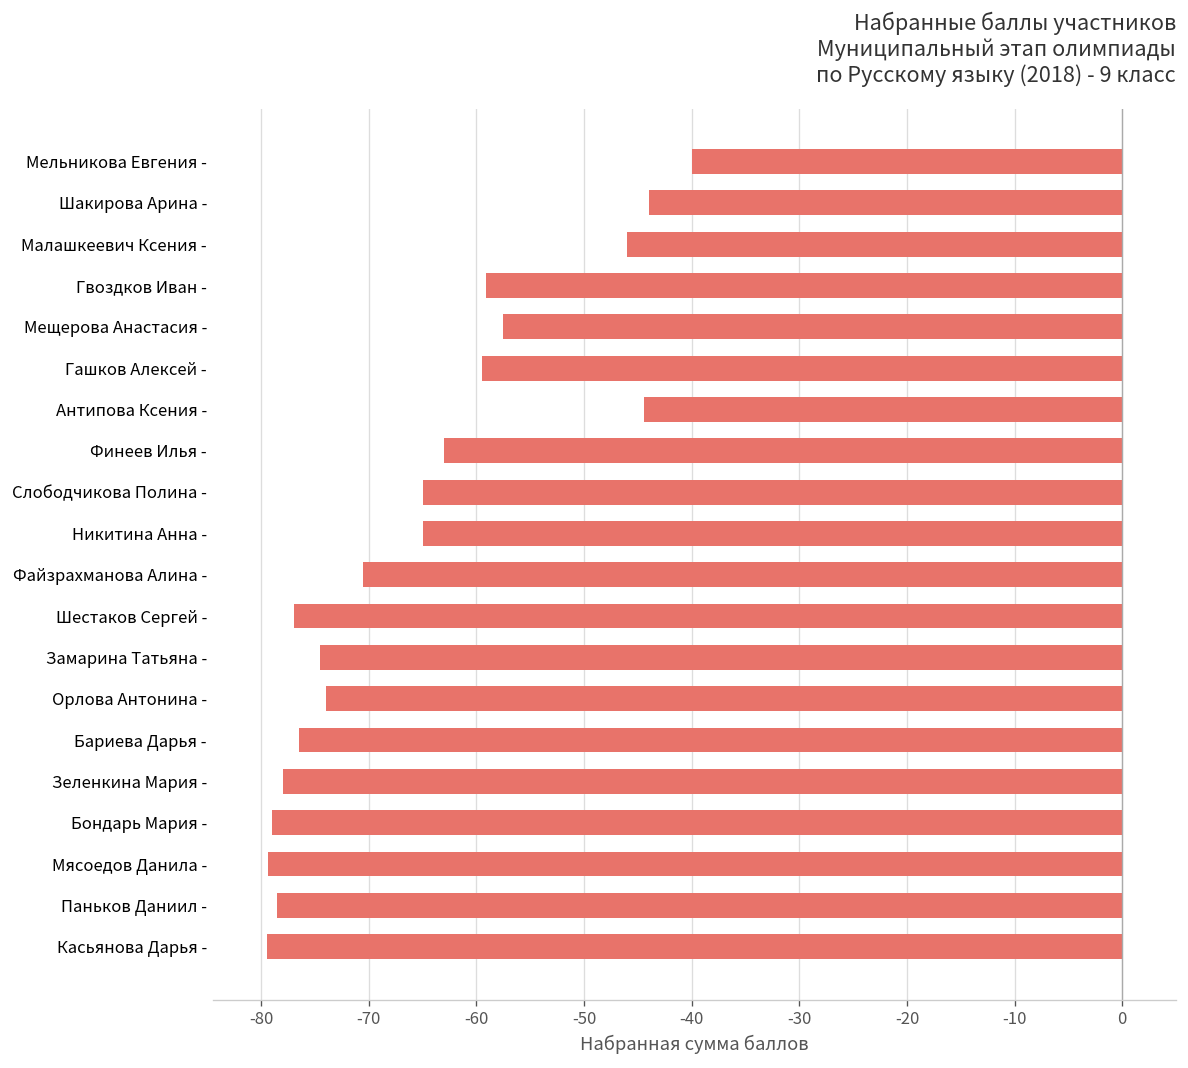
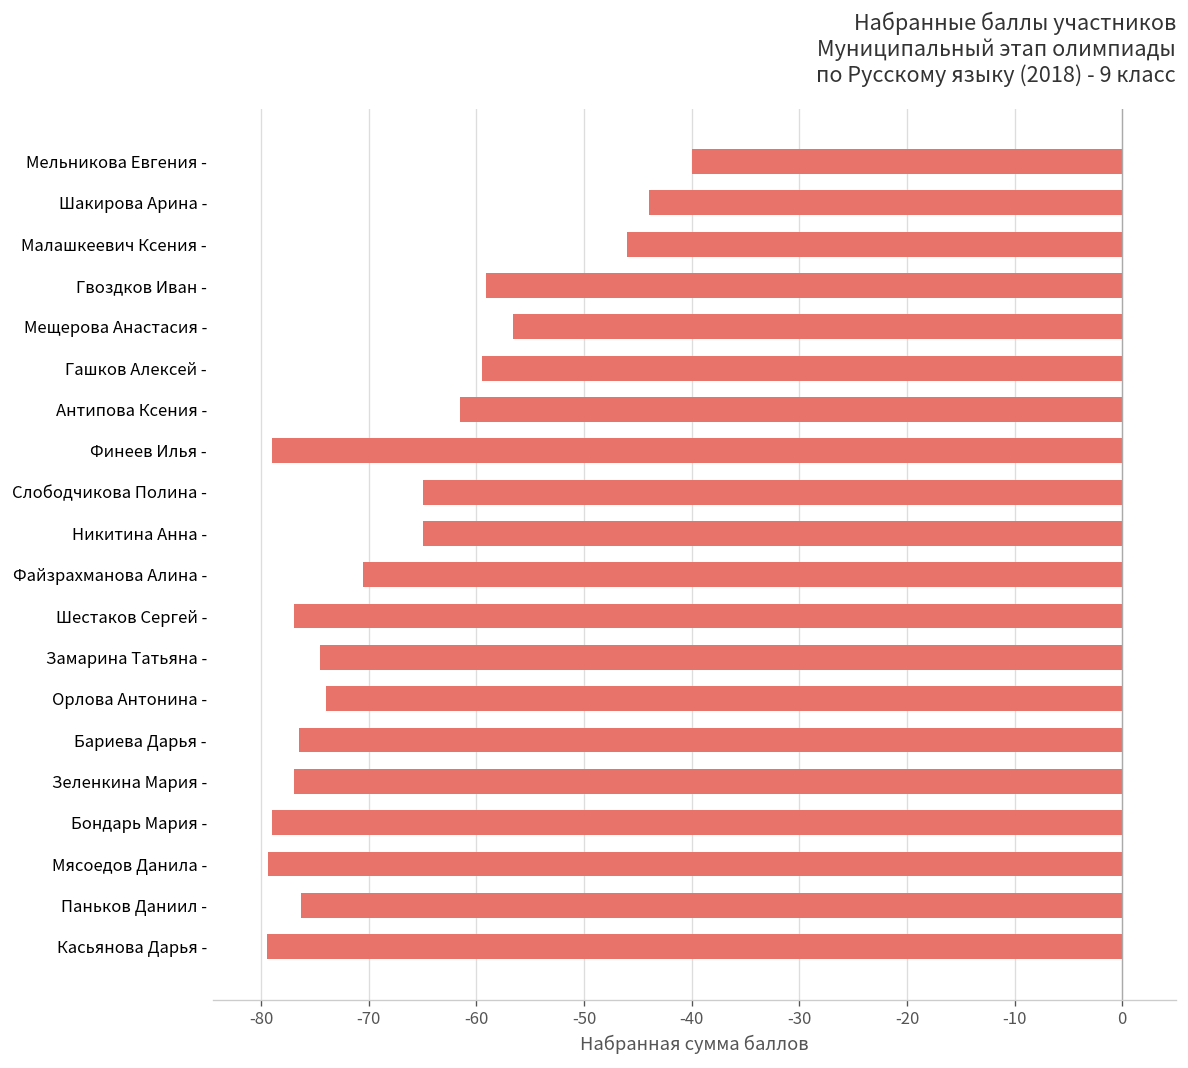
Мещерова Анастасия -: -58 -> -57
Антипова Ксения -: -44 -> -62
Финеев Илья -: -63 -> -79
Зеленкина Мария -: -78 -> -77
Паньков Даниил -: -79 -> -76
